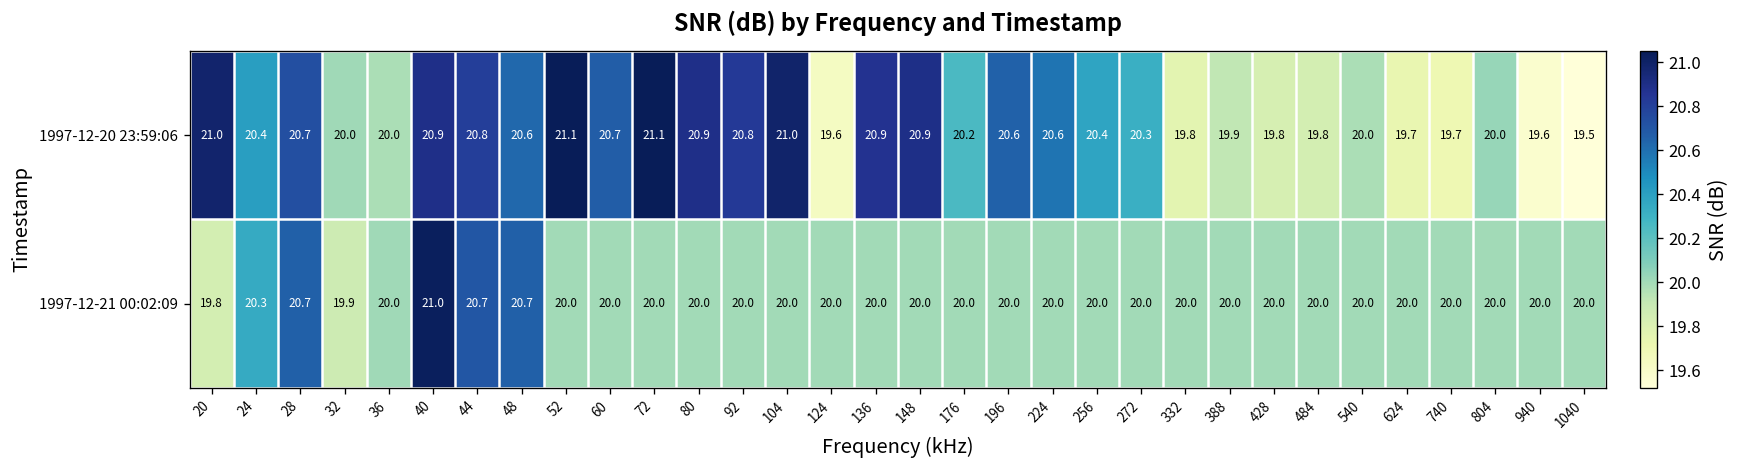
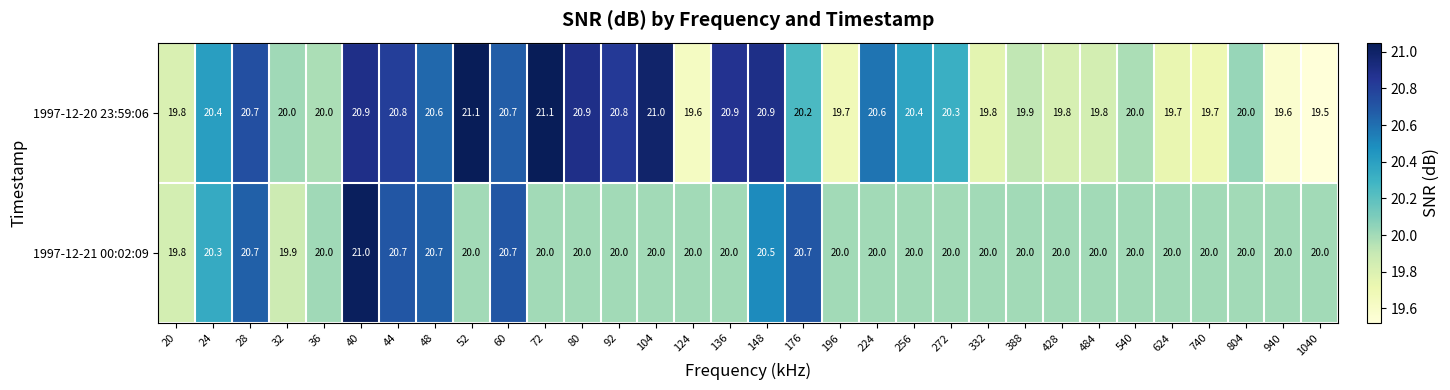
1997-12-20 23:59:06, 20: 21.0 -> 19.8
1997-12-20 23:59:06, 196: 20.6 -> 19.7
1997-12-21 00:02:09, 60: 20.0 -> 20.7
1997-12-21 00:02:09, 148: 20.0 -> 20.5
1997-12-21 00:02:09, 176: 20.0 -> 20.7
